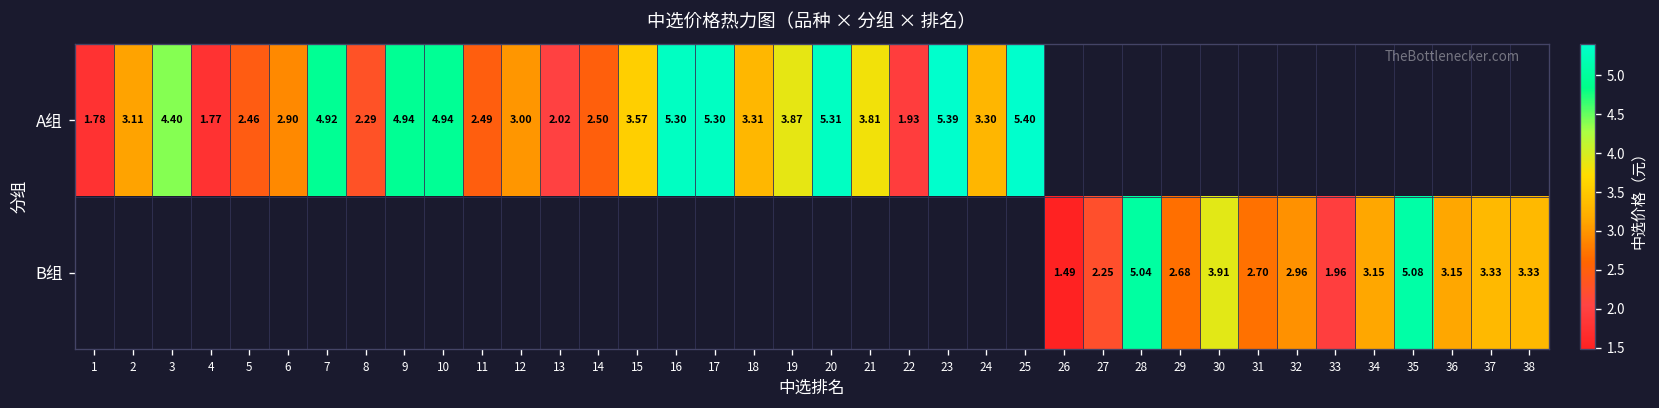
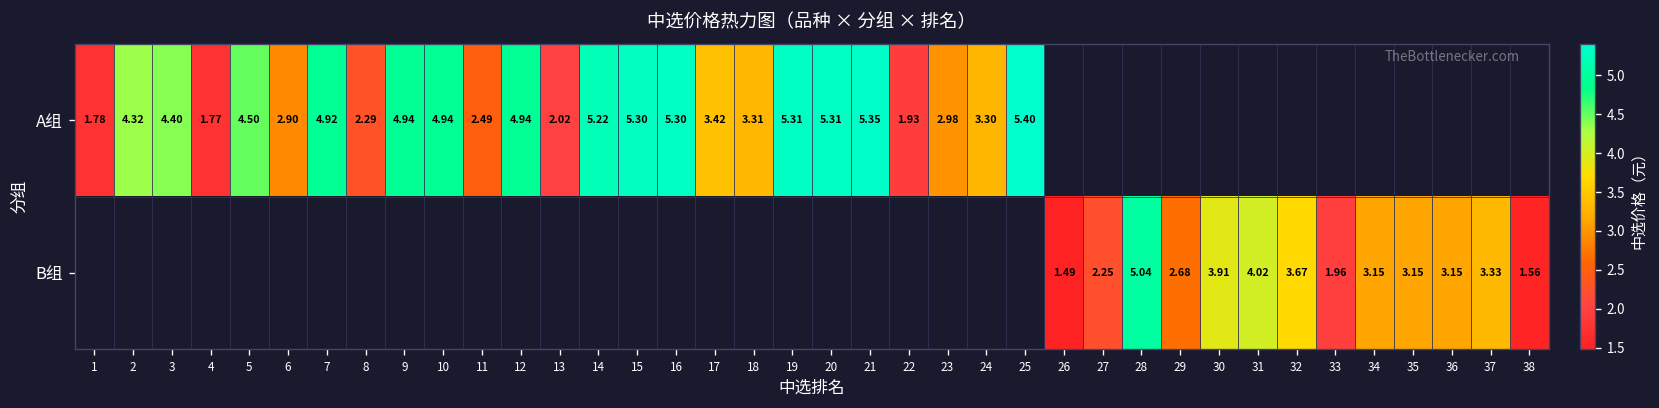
A组, 2: 3.11 -> 4.32
A组, 5: 2.46 -> 4.50
A组, 12: 3.00 -> 4.94
A组, 14: 2.50 -> 5.22
A组, 15: 3.57 -> 5.30
A组, 17: 5.30 -> 3.42
A组, 19: 3.87 -> 5.31
A组, 21: 3.81 -> 5.35
A组, 23: 5.39 -> 2.98
B组, 31: 2.70 -> 4.02
B组, 32: 2.96 -> 3.67
B组, 35: 5.08 -> 3.15
B组, 38: 3.33 -> 1.56
